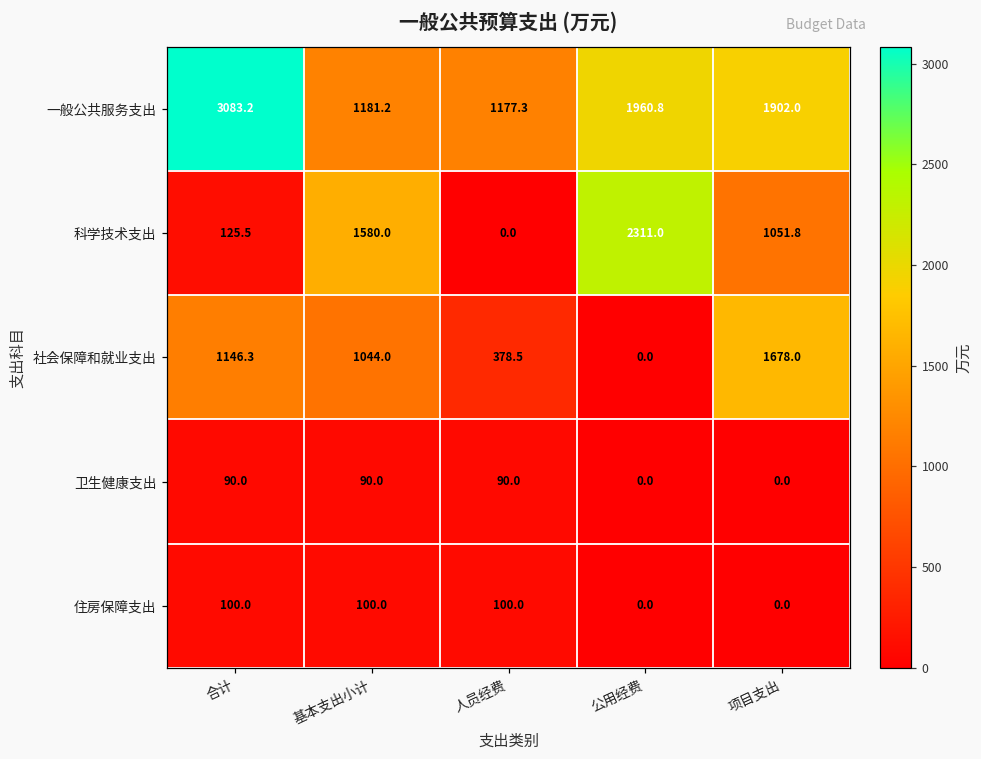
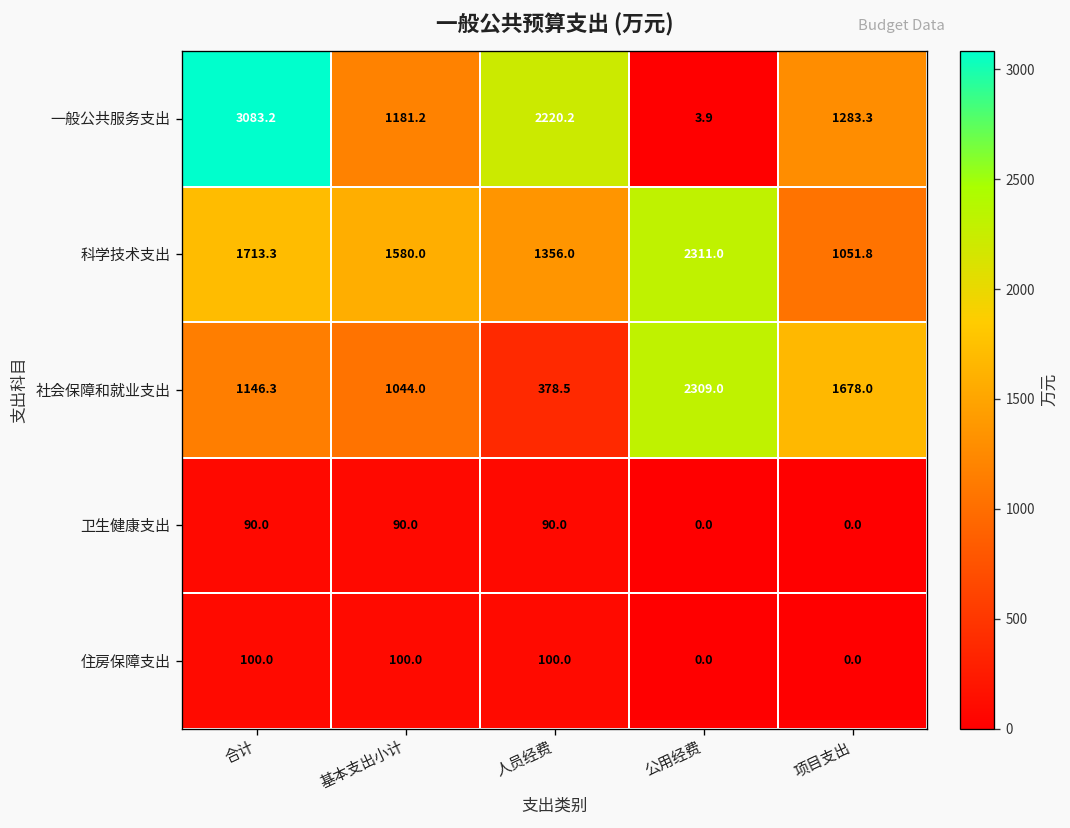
一般公共服务支出, 人员经费: 1177.3 -> 2220.2
一般公共服务支出, 公用经费: 1960.8 -> 3.9
一般公共服务支出, 项目支出: 1902.0 -> 1283.3
科学技术支出, 合计: 125.5 -> 1713.3
科学技术支出, 人员经费: 0.0 -> 1356.0
社会保障和就业支出, 公用经费: 0.0 -> 2309.0
